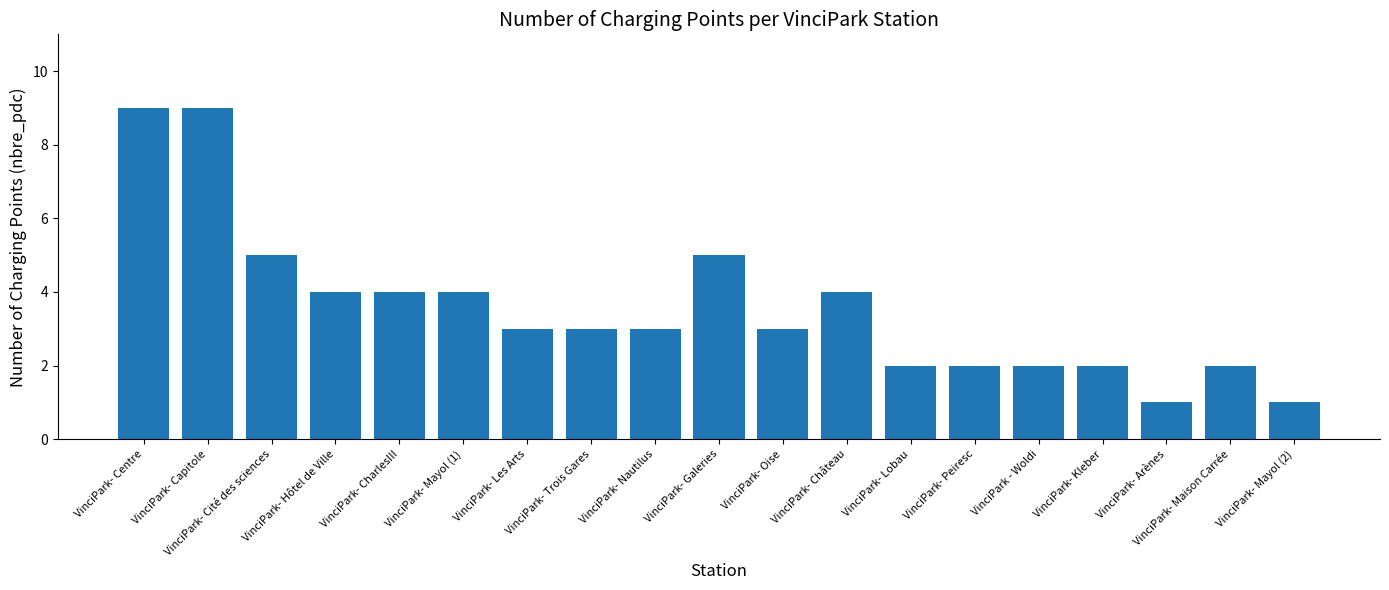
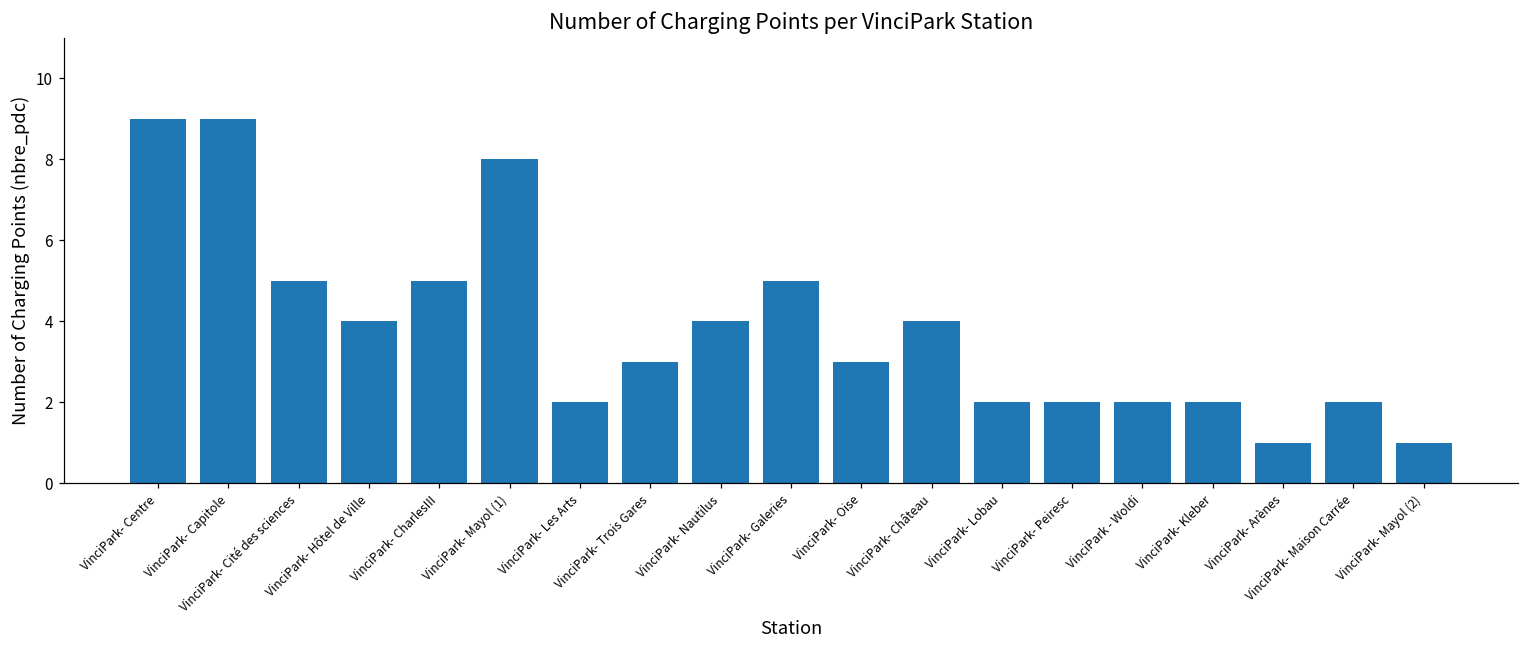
VinciPark- CharlesIII: 4 -> 5
VinciPark- Mayol (1): 4 -> 8
VinciPark- Les Arts: 3 -> 2
VinciPark- Nautilus: 3 -> 4
